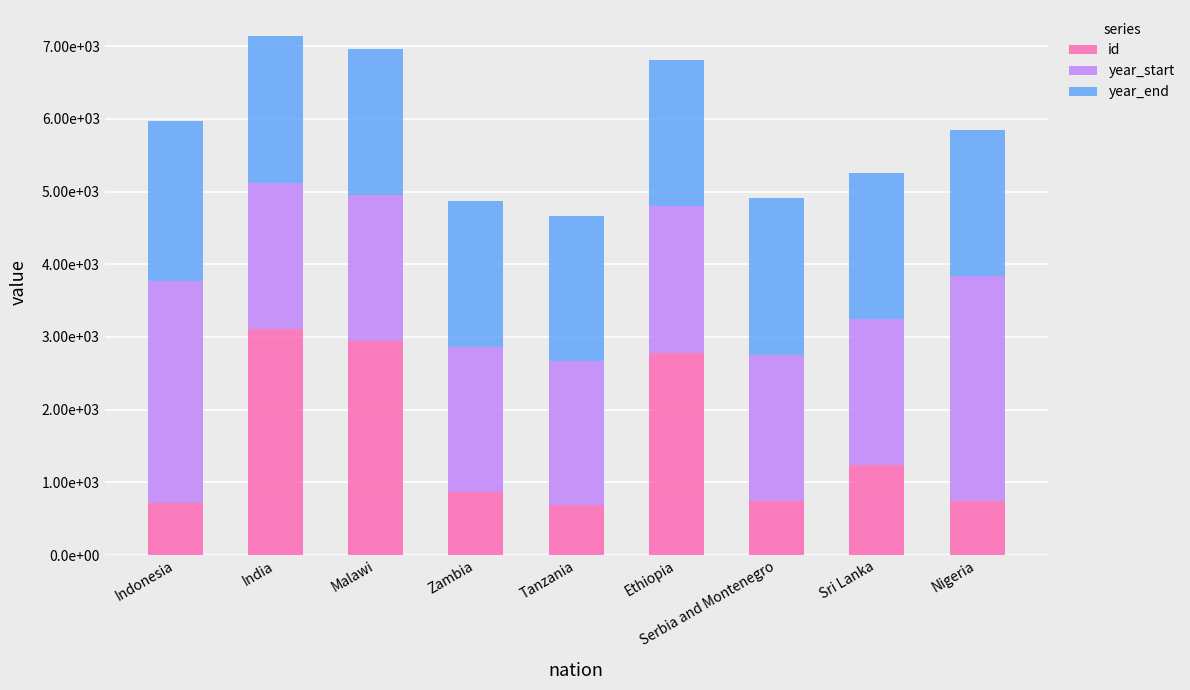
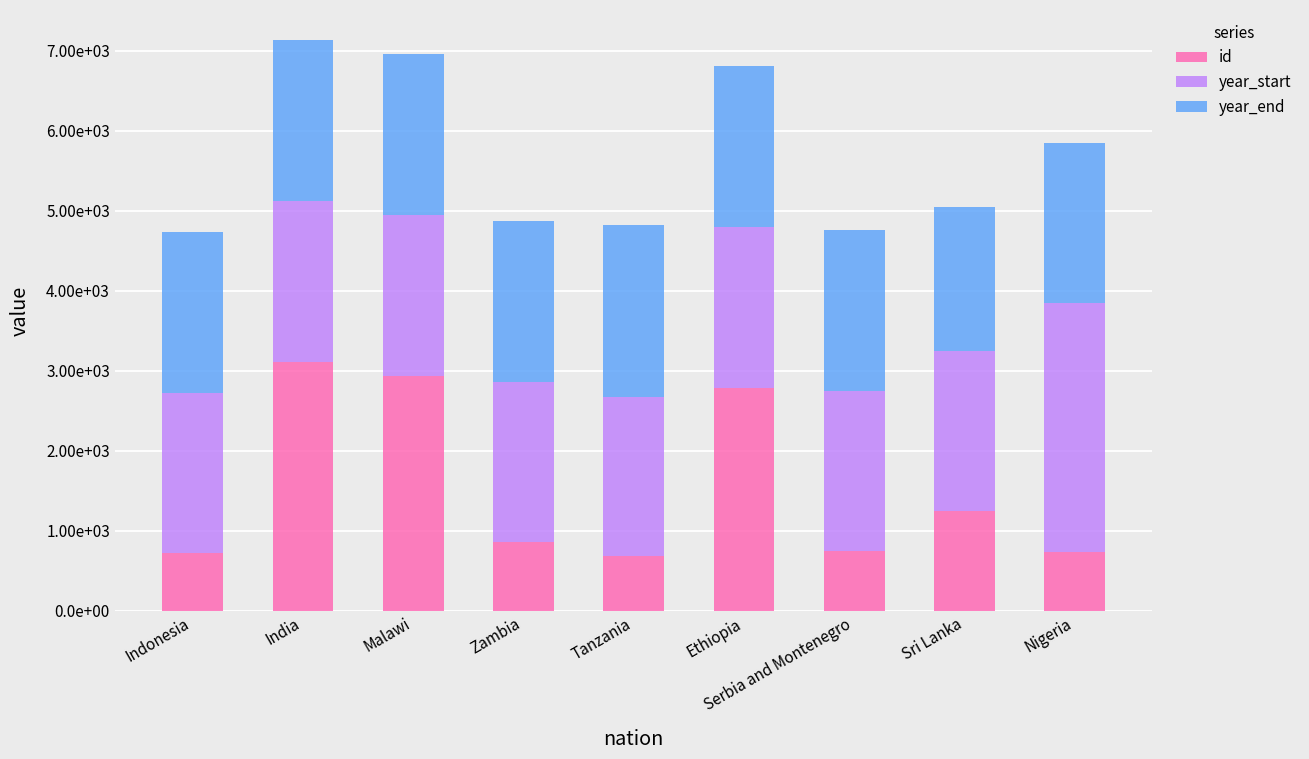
year_start, Indonesia: 3000 -> 2000
year_end, Indonesia: 2200 -> 2000
year_end, Tanzania: 2000 -> 2100
year_end, Serbia and Montenegro: 2200 -> 2000
year_end, Sri Lanka: 2000 -> 1800
